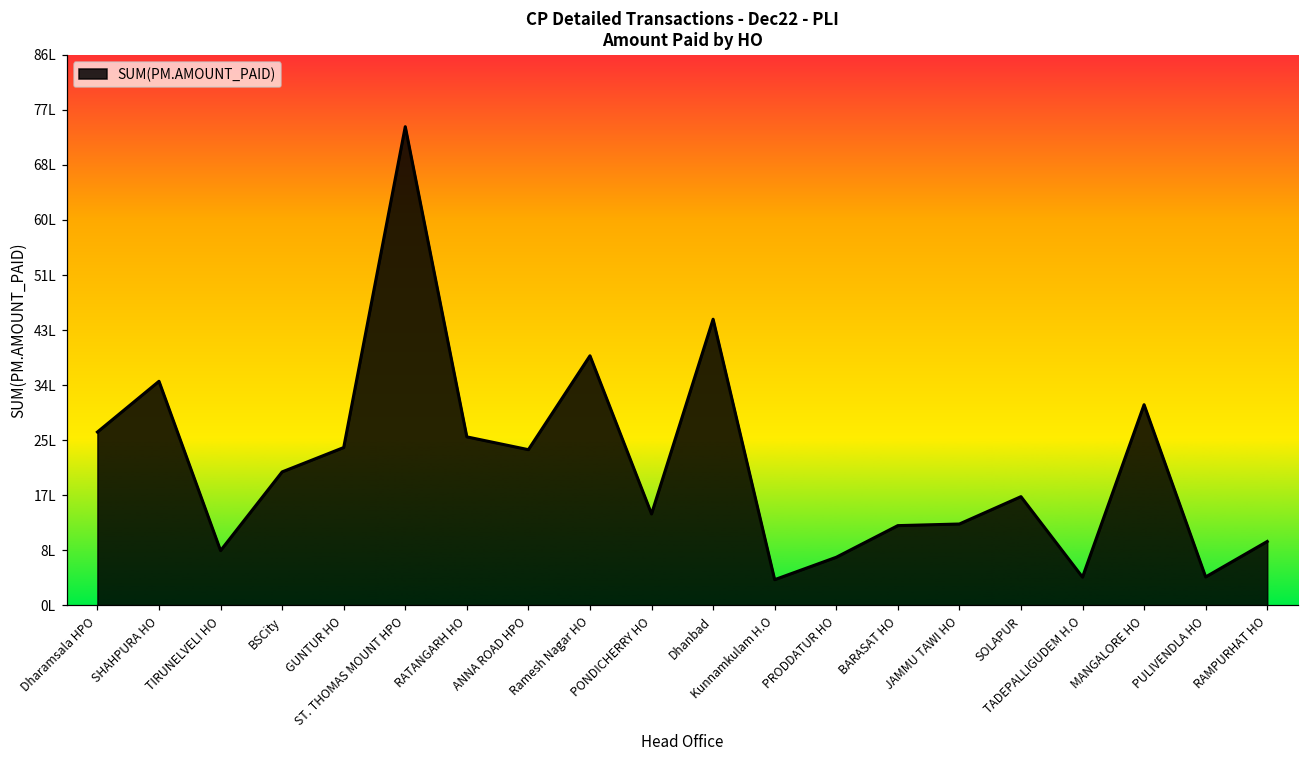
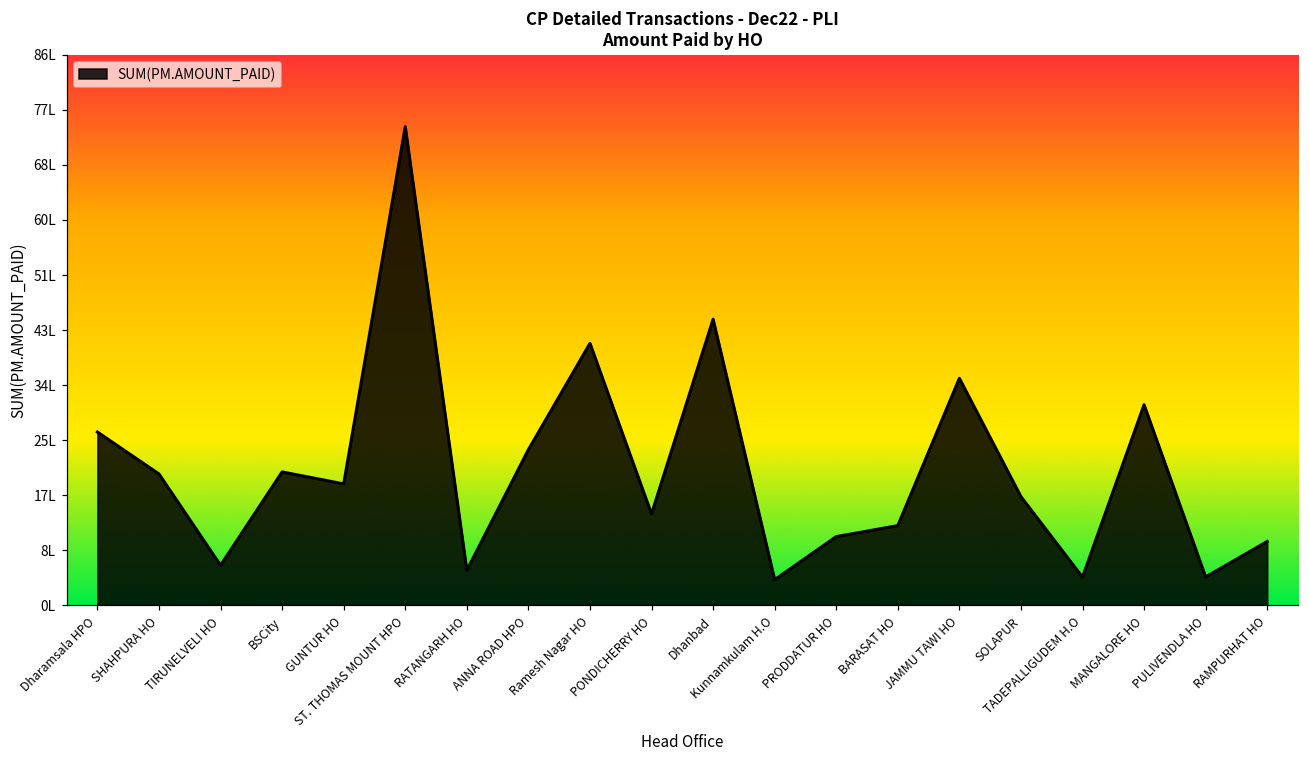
SHAHPURA HO: 35L -> 20L
TIRUNELVELI HO: 9L -> 6L
GUNTUR HO: 25L -> 19L
RATANGARH HO: 26L -> 5L
Ramesh Nagar HO: 39L -> 41L
PRODDATUR HO: 7L -> 11L
JAMMU TAWI HO: 13L -> 35L
